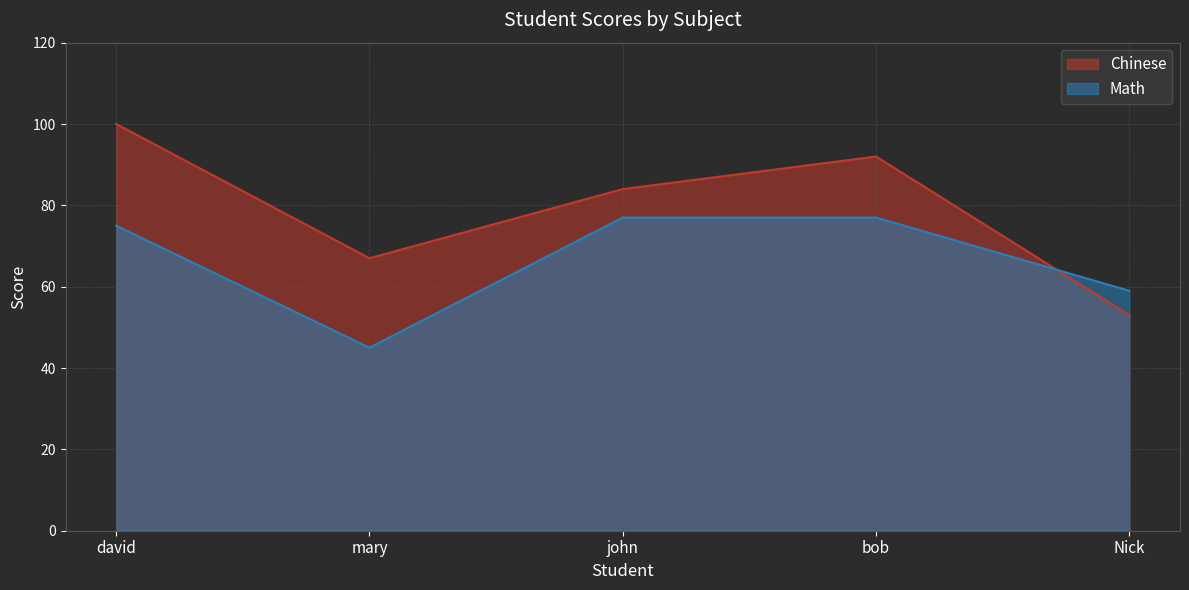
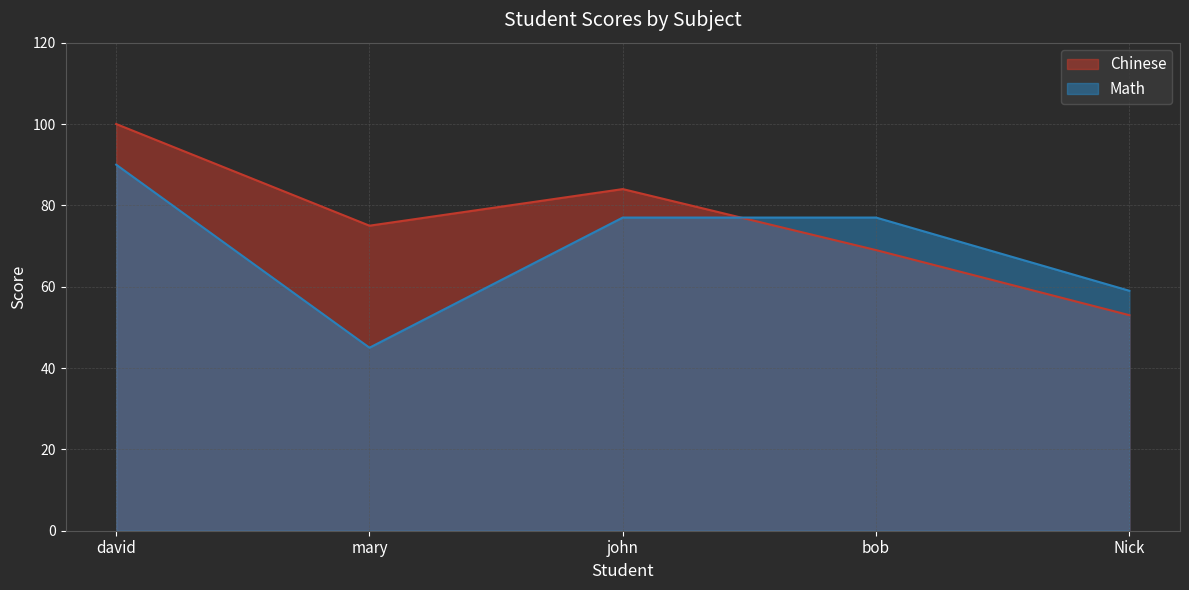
Math, david: 75 -> 90
Chinese, mary: 67 -> 75
Chinese, bob: 92 -> 69
